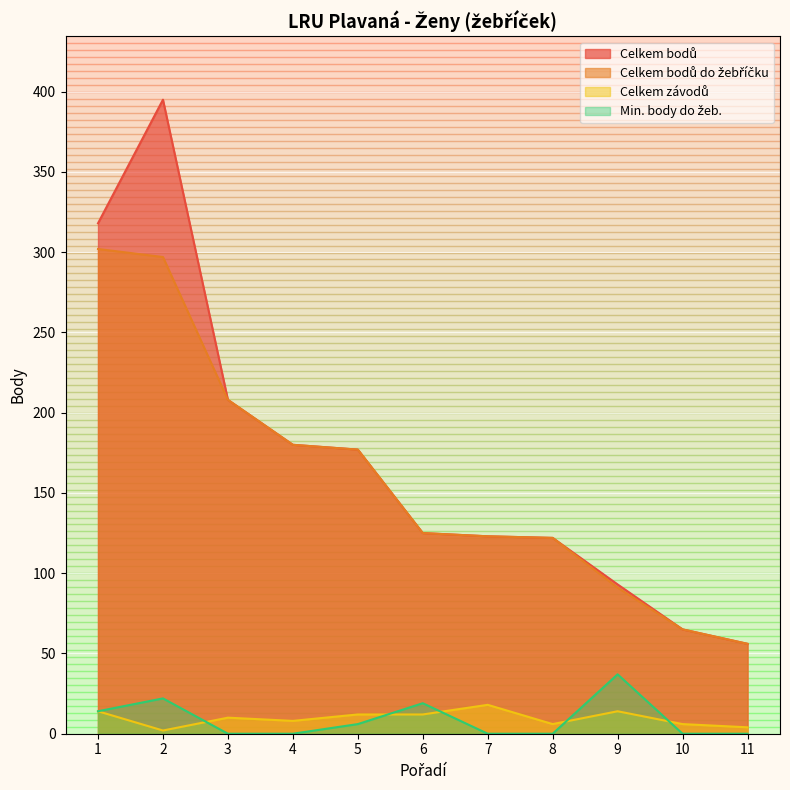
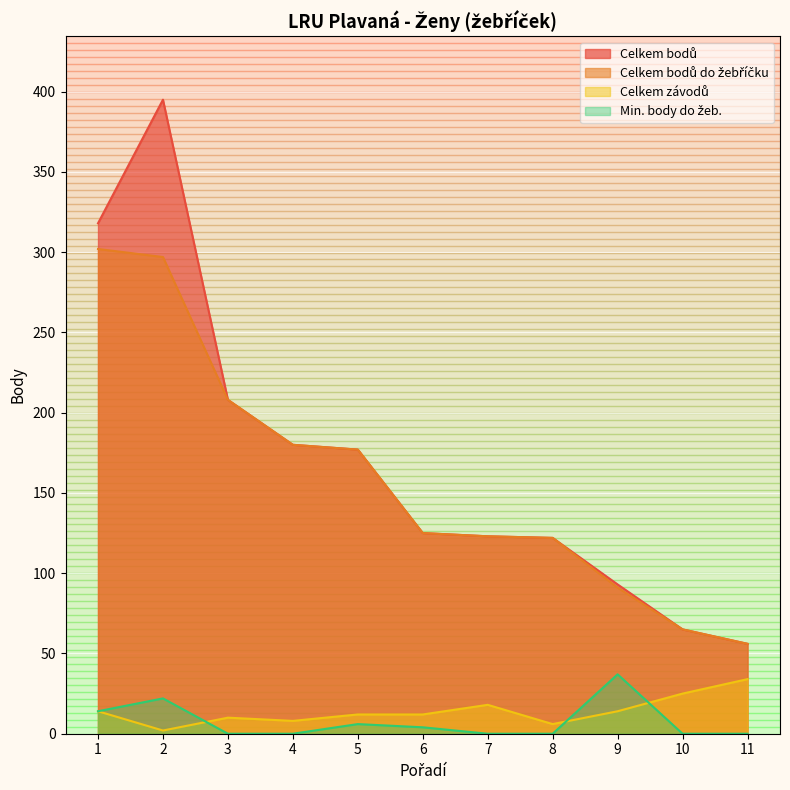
Min. body do žeb., 6: 19 -> 4
Celkem závodů, 10: 6 -> 25
Celkem závodů, 11: 4 -> 34
